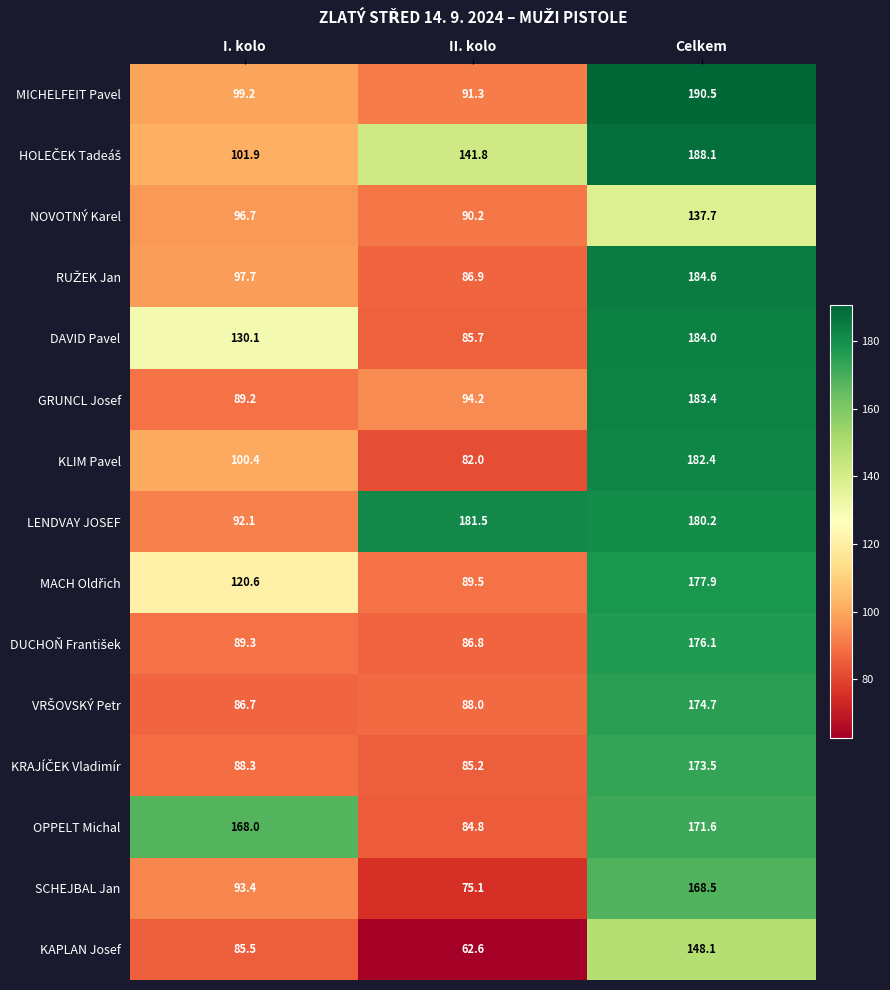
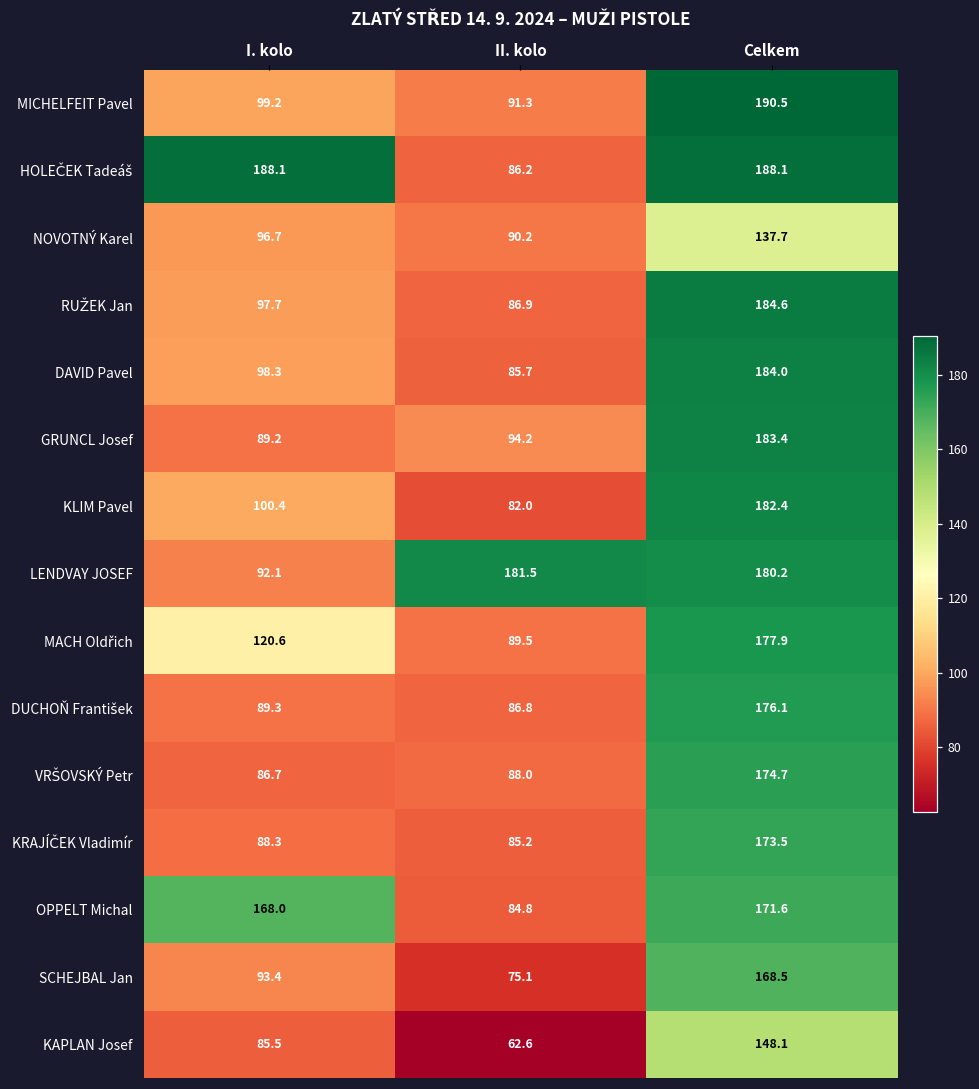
HOLEČEK Tadeáš, I. kolo: 101.9 -> 188.1
HOLEČEK Tadeáš, II. kolo: 141.8 -> 86.2
DAVID Pavel, I. kolo: 130.1 -> 98.3
